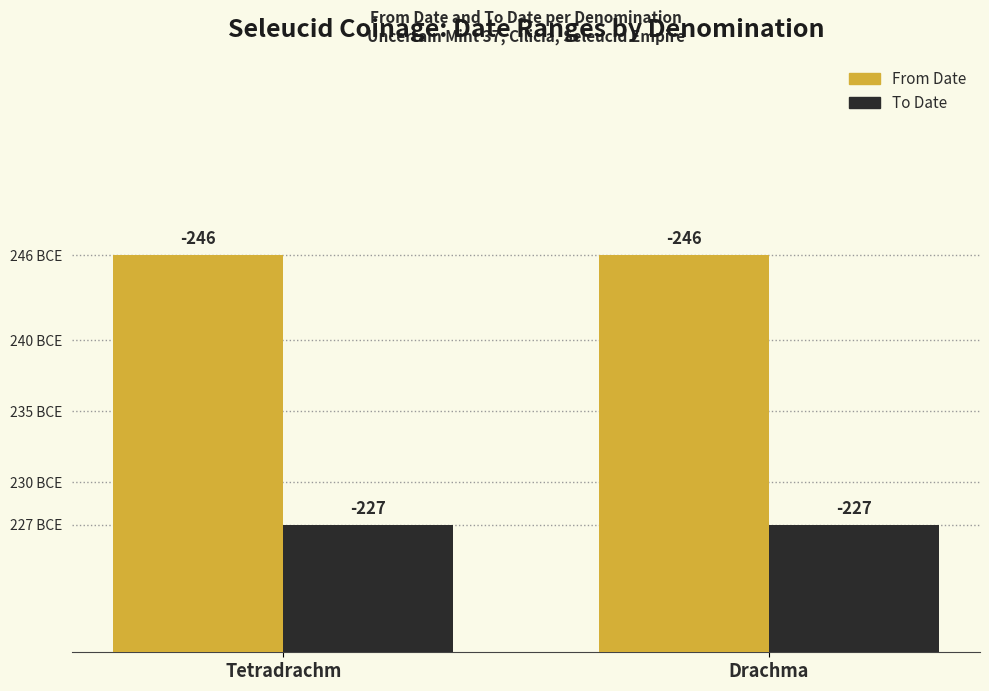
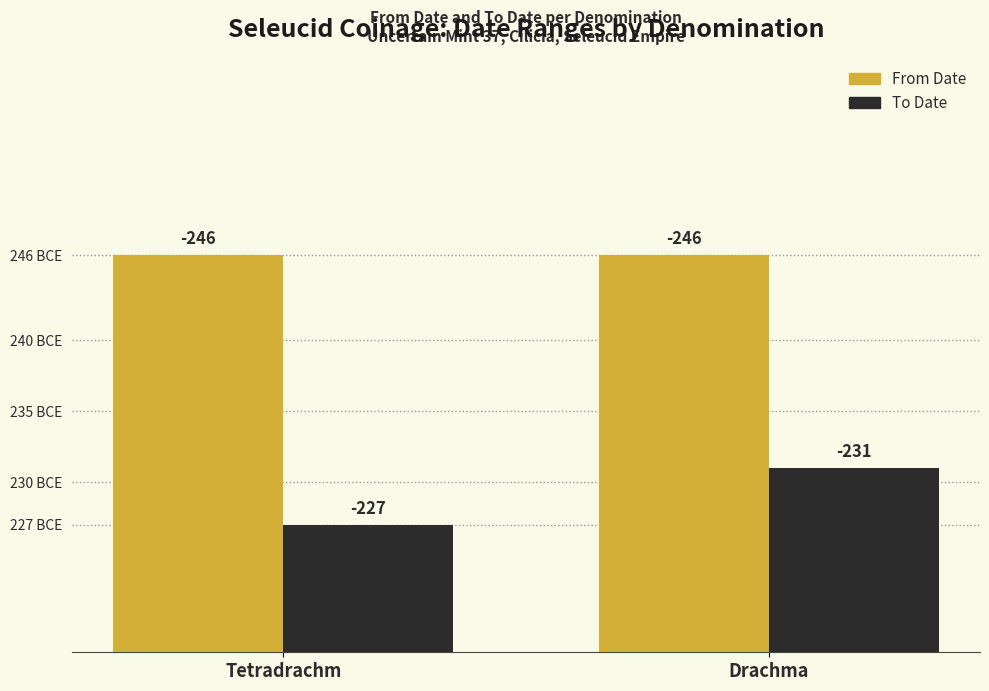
To Date, Drachma: -227 -> -231
